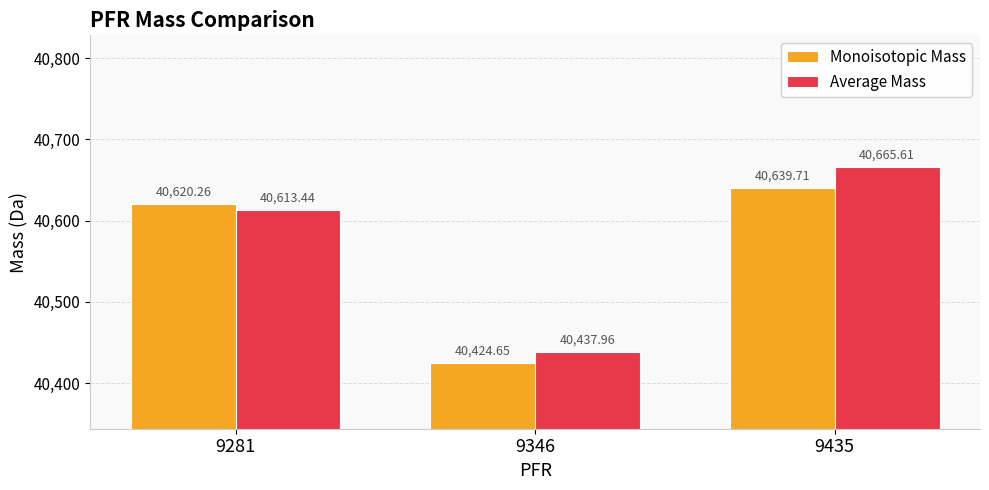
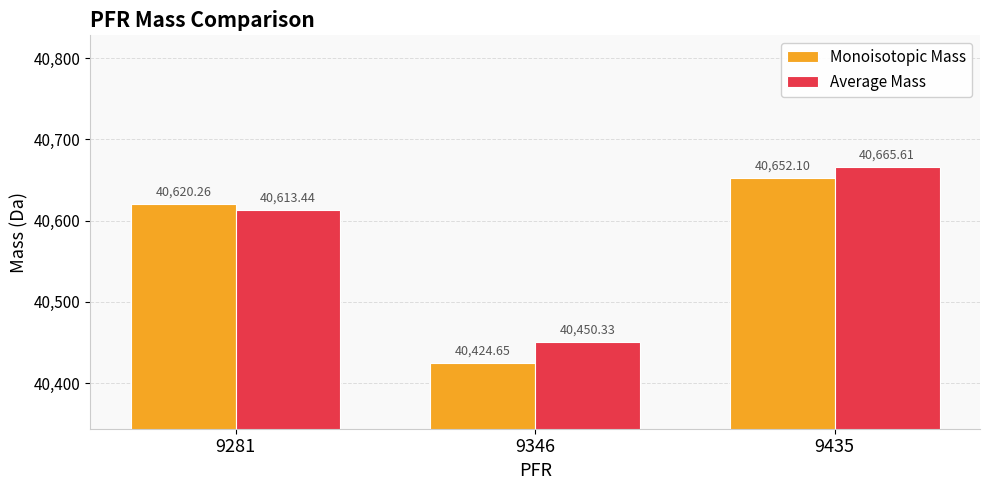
Average Mass, 9346: 40,437.96 -> 40,450.33
Monoisotopic Mass, 9435: 40,639.71 -> 40,652.10
